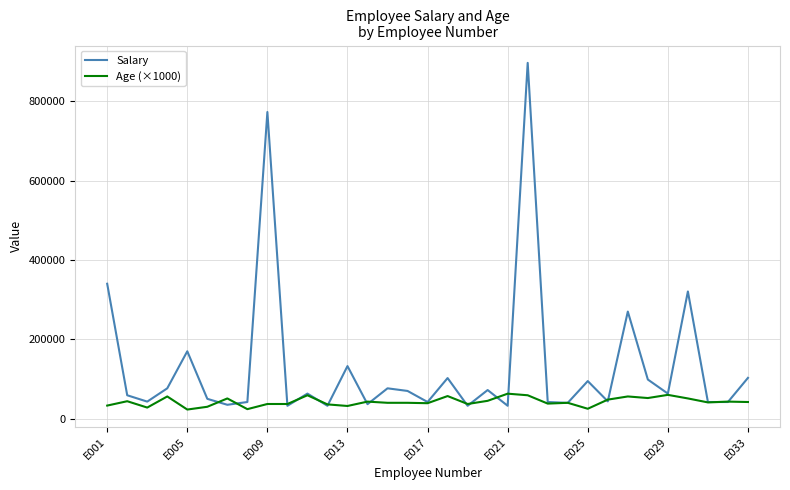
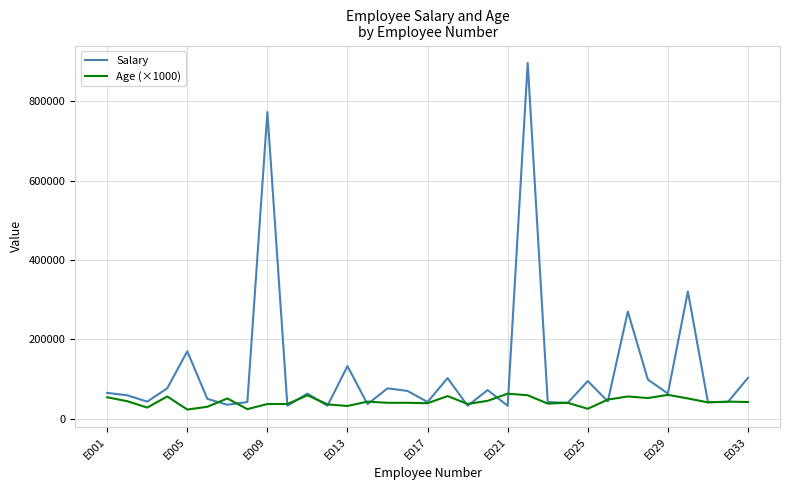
Salary, E001: 340000 -> 70000
Age (×1000), E001: 30000 -> 50000
